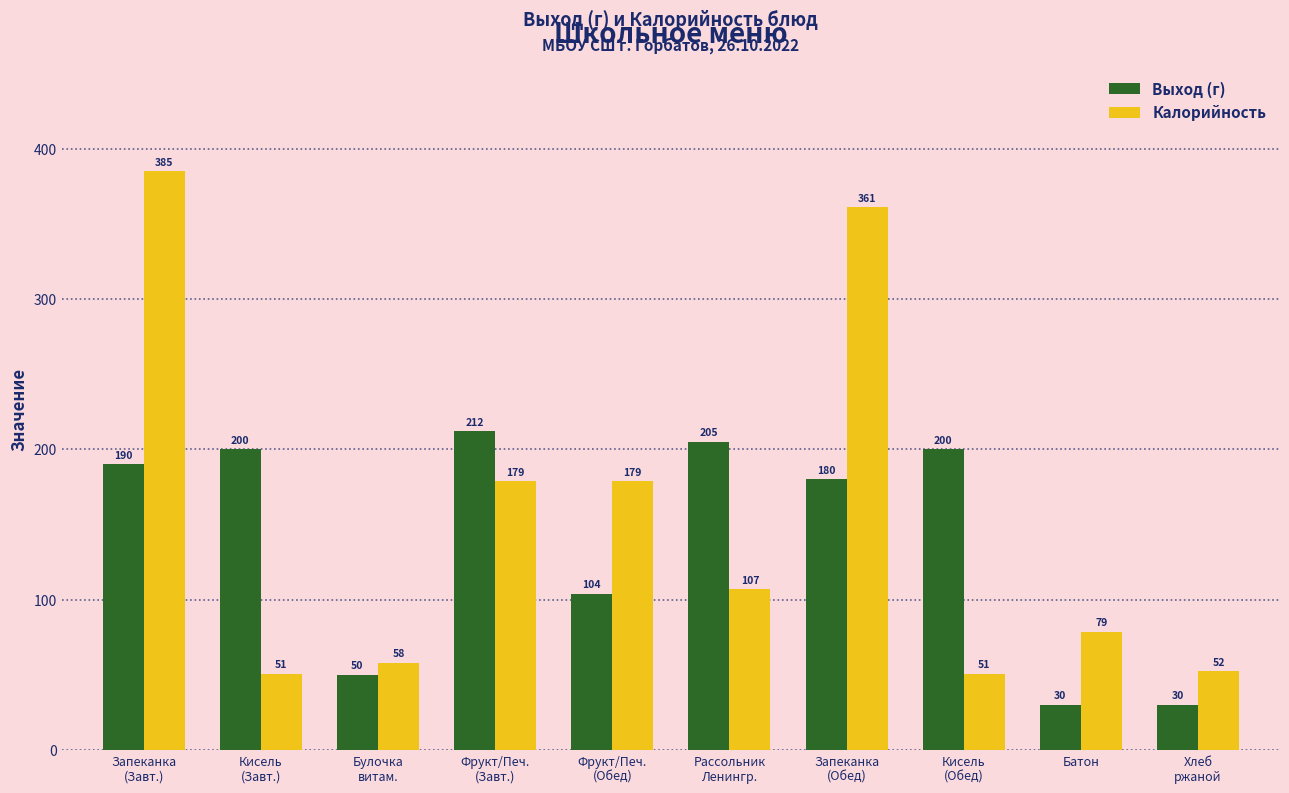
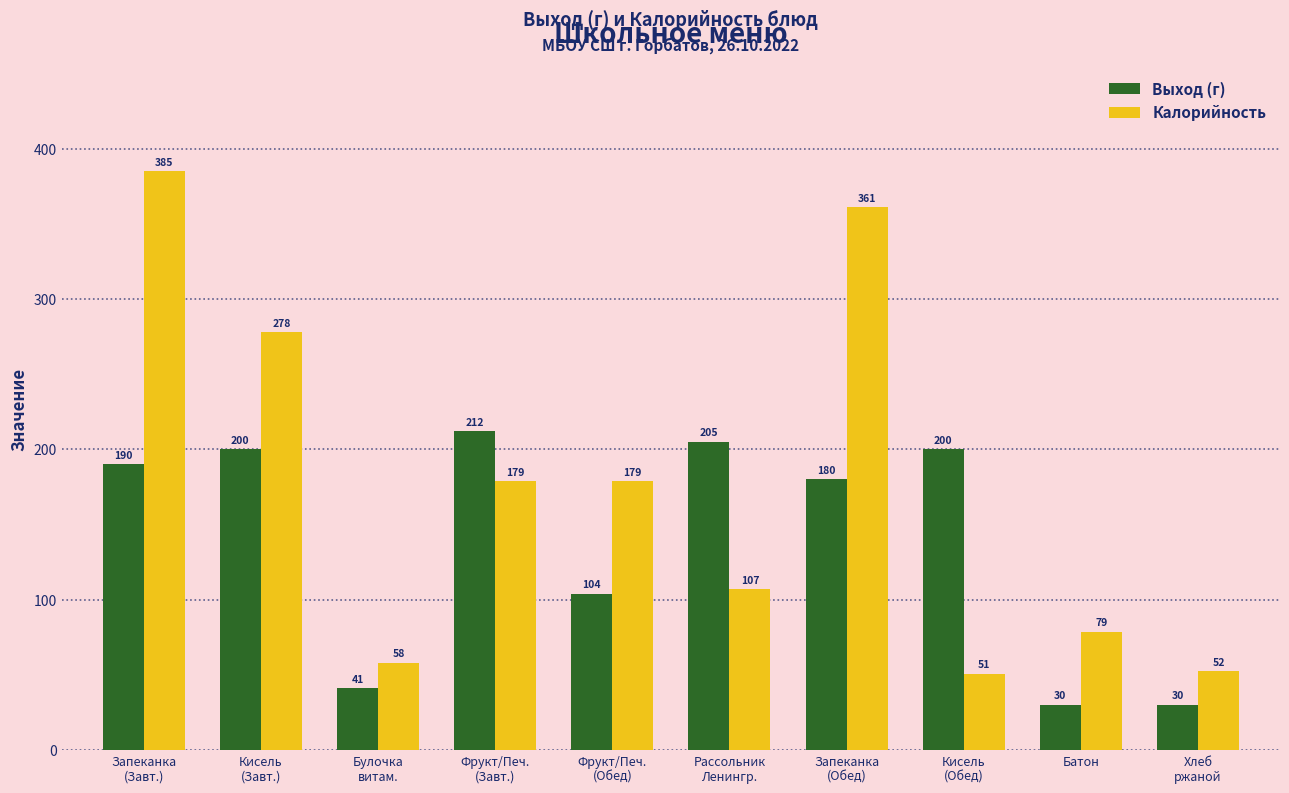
Калорийность, Кисель (Завт.): 51 -> 278
Выход (г), Булочка витам.: 50 -> 41
